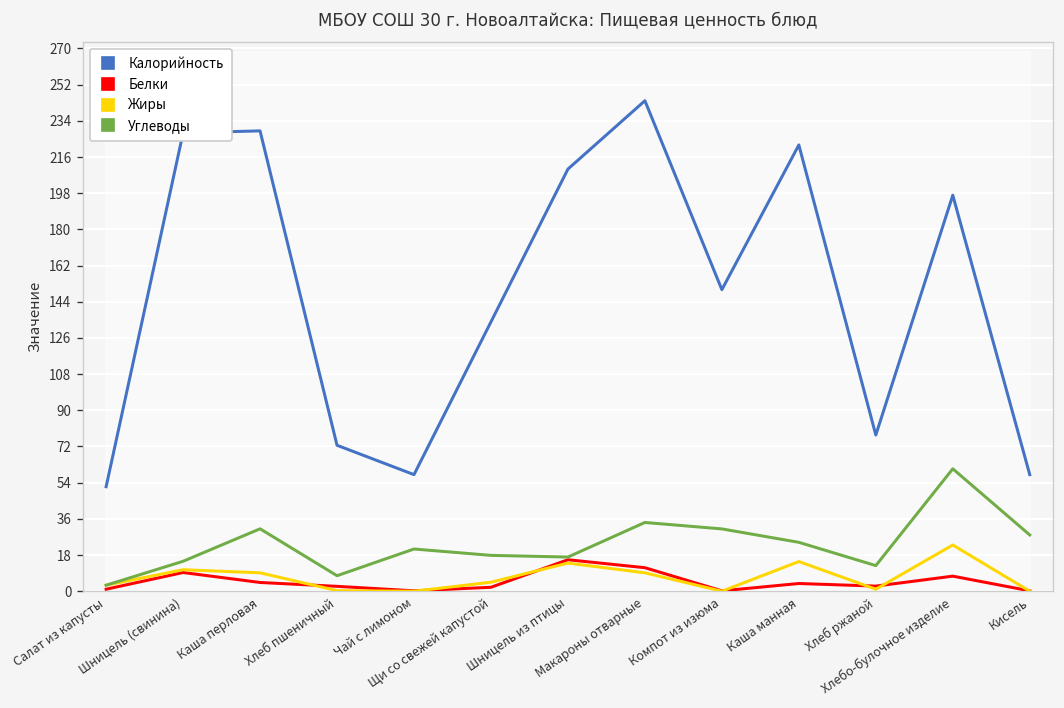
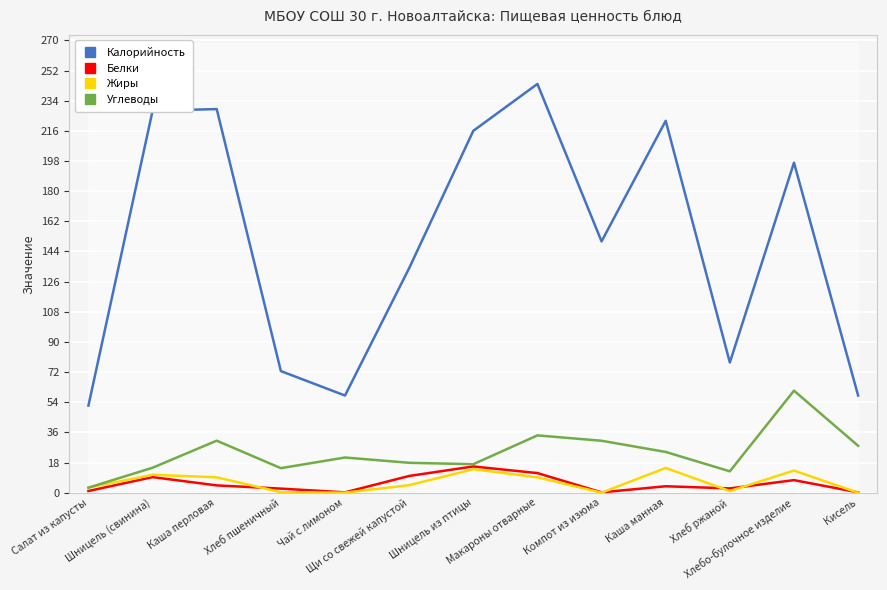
Углеводы, Хлеб пшеничный: 8 -> 15
Белки, Щи со свежей капустой: 2 -> 10
Калорийность, Шницель из птицы: 210 -> 216
Жиры, Хлебо-булочное изделие: 23 -> 13
